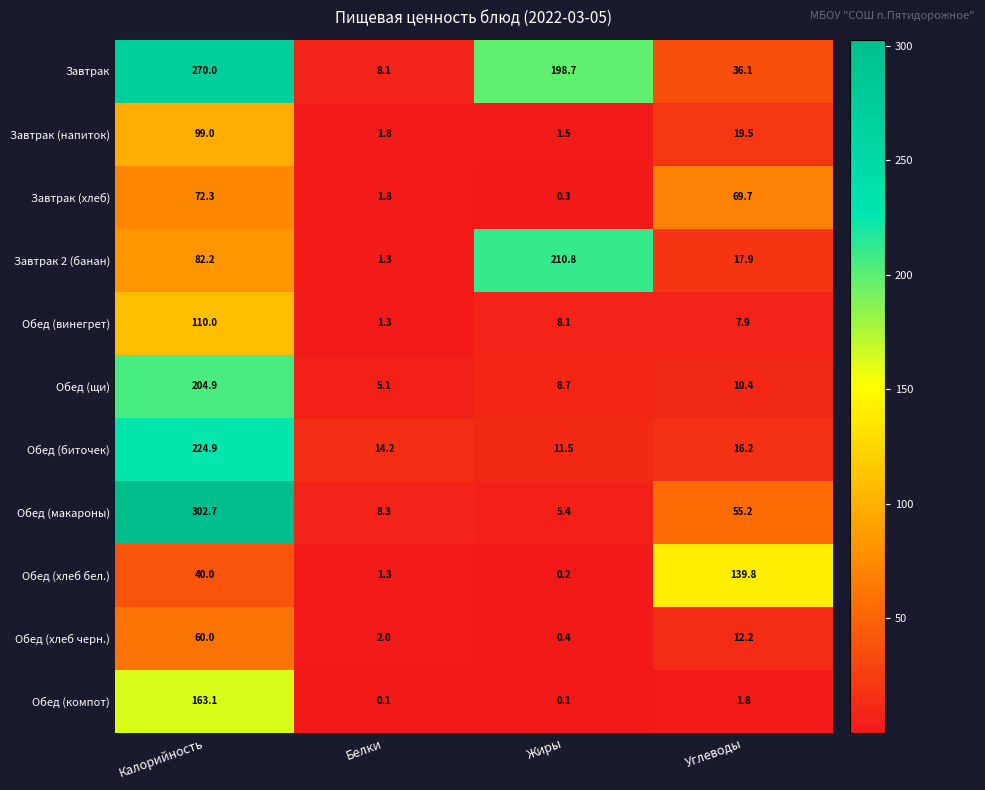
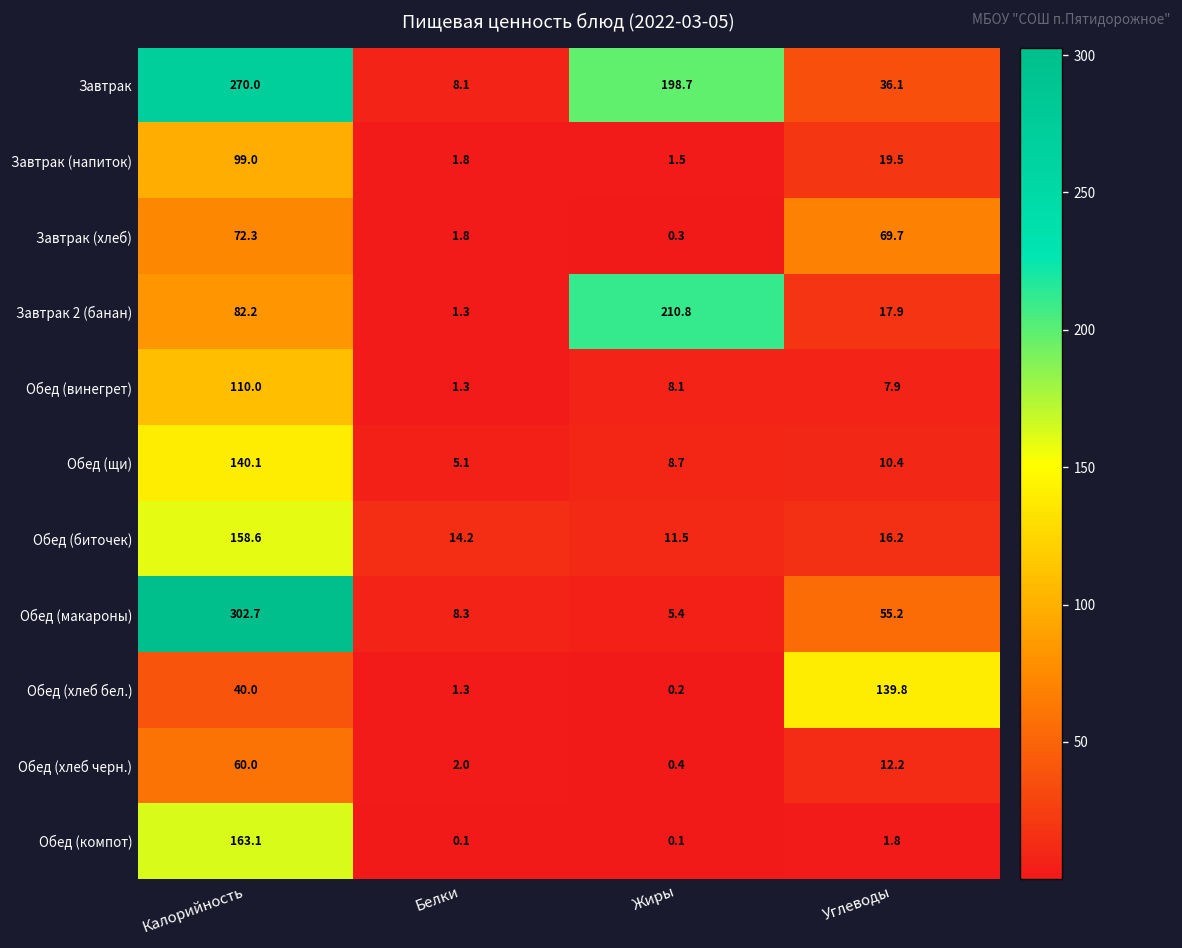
Обед (щи), Калорийность: 204.9 -> 140.1
Обед (биточек), Калорийность: 224.9 -> 158.6
